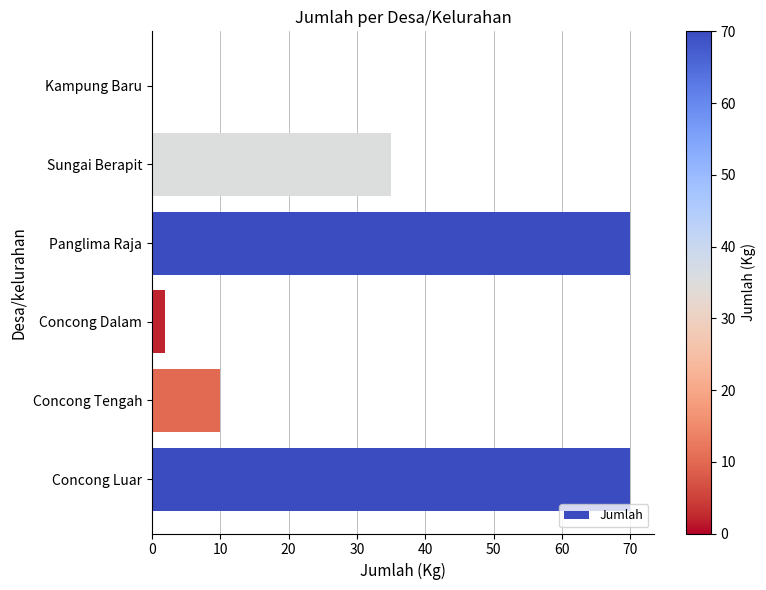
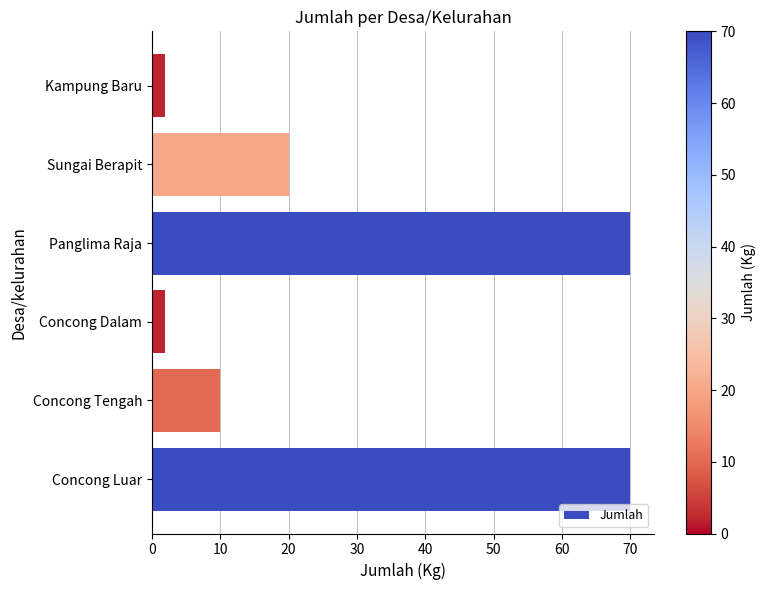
Kampung Baru: 0 -> 2
Sungai Berapit: 35 -> 20
